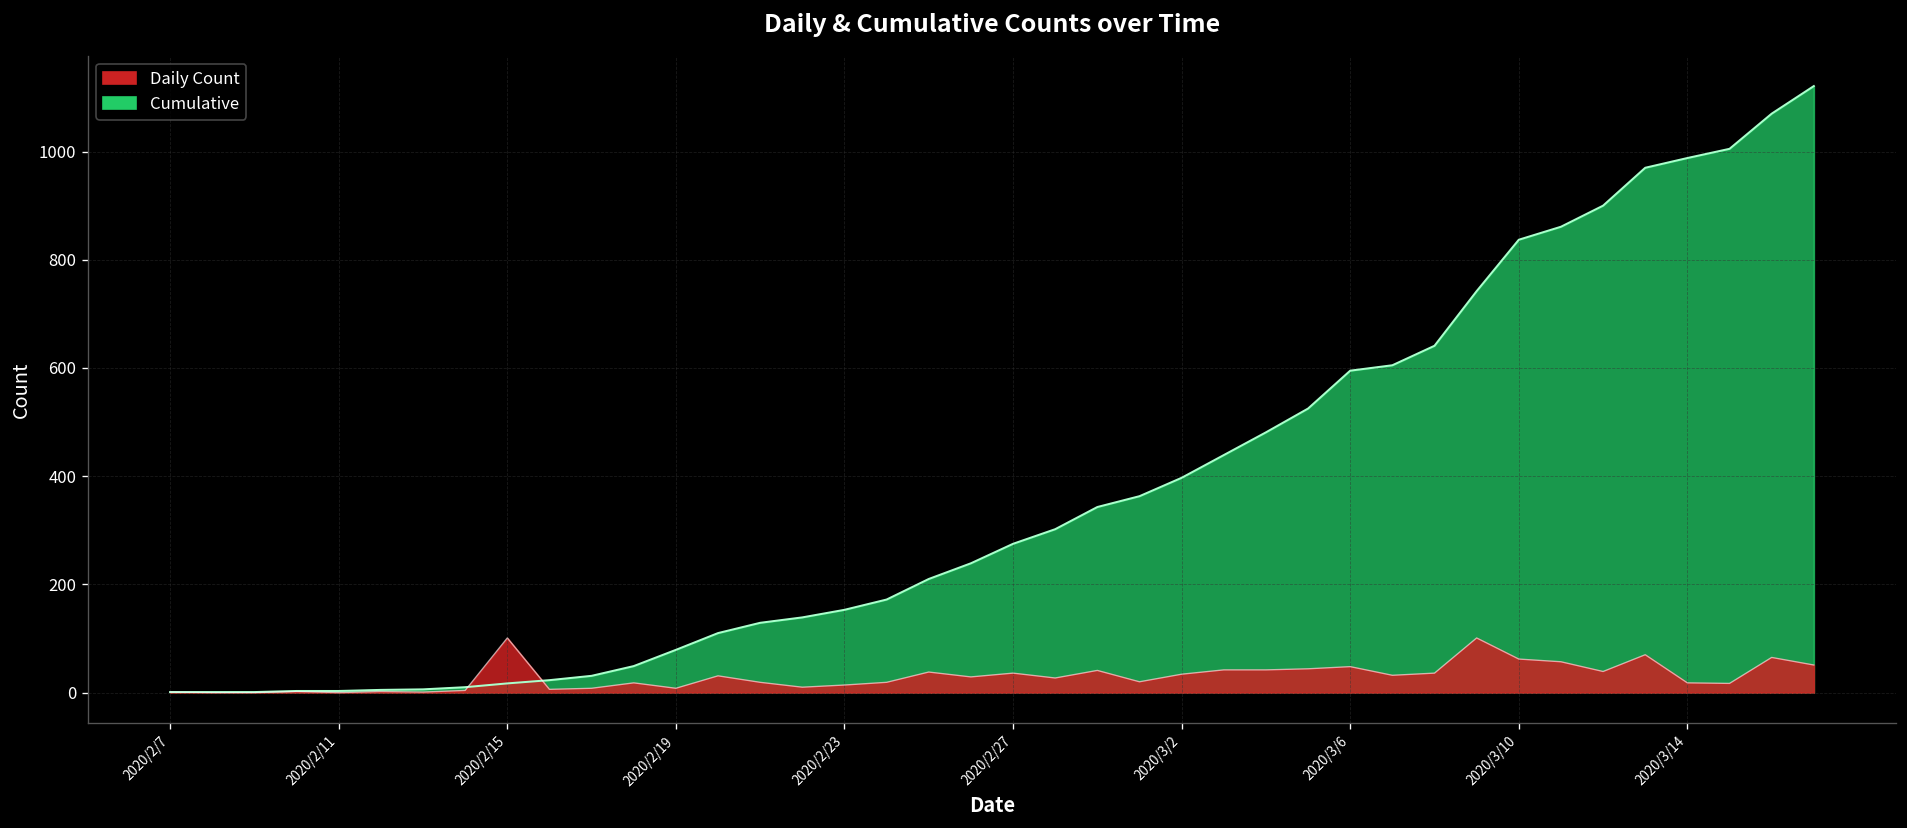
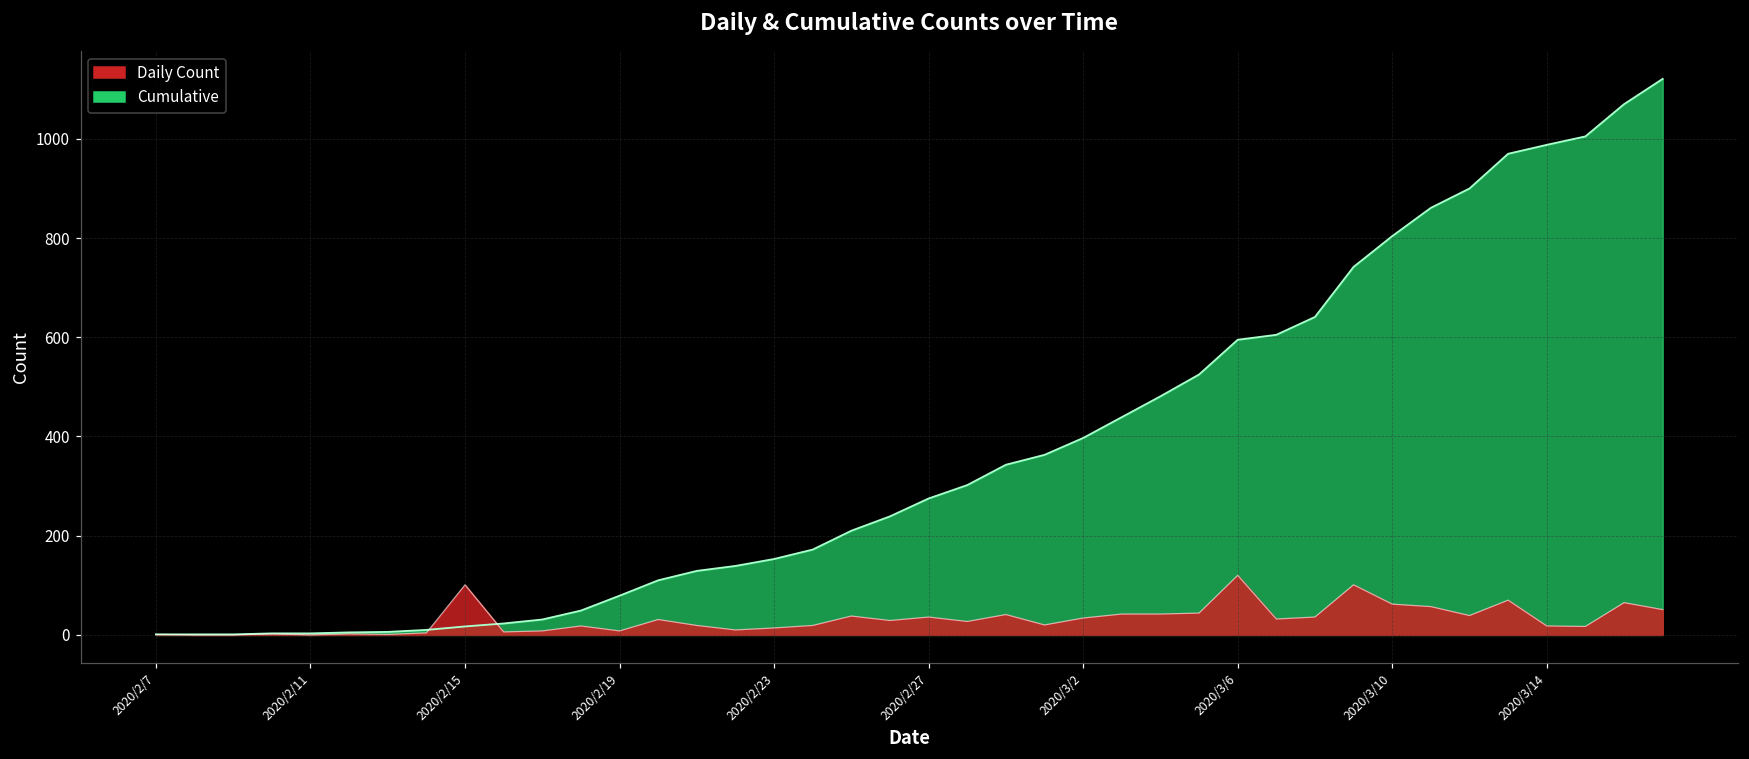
Daily Count, 2020/3/6: 50 -> 120
Cumulative, 2020/3/10: 840 -> 800
